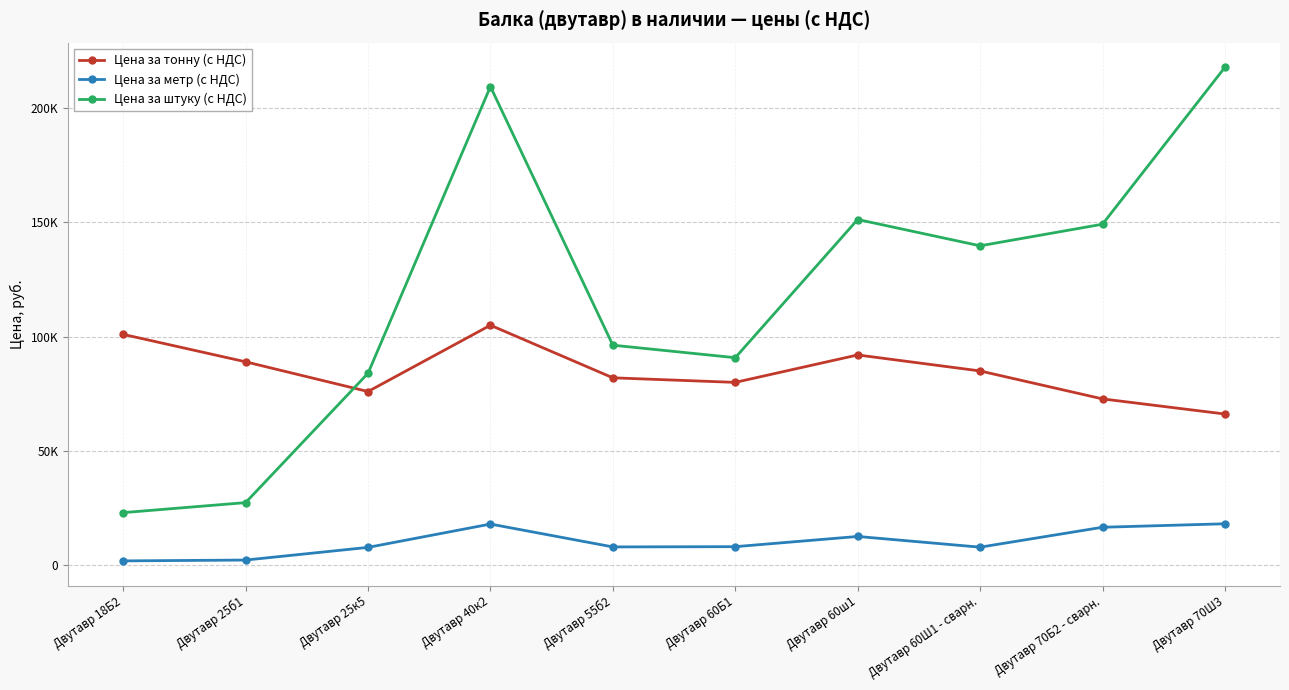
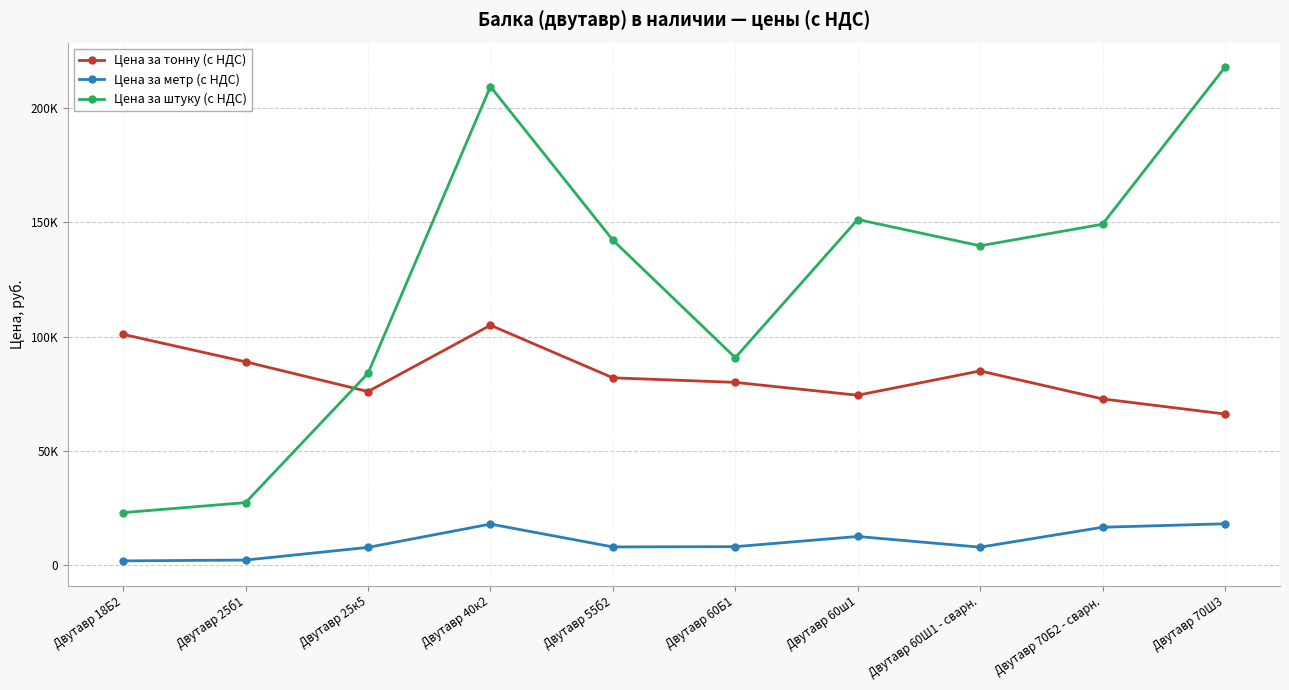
Цена за штуку (с НДС), Двутавр 55б2: 96000 -> 142000
Цена за тонну (с НДС), Двутавр 60ш1: 92000 -> 74000
